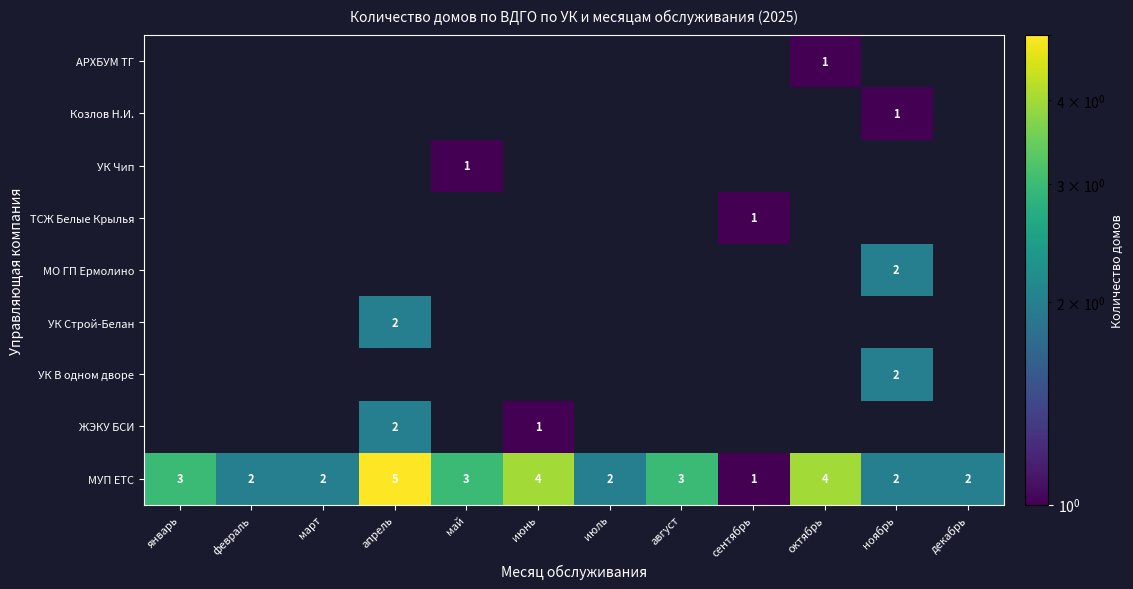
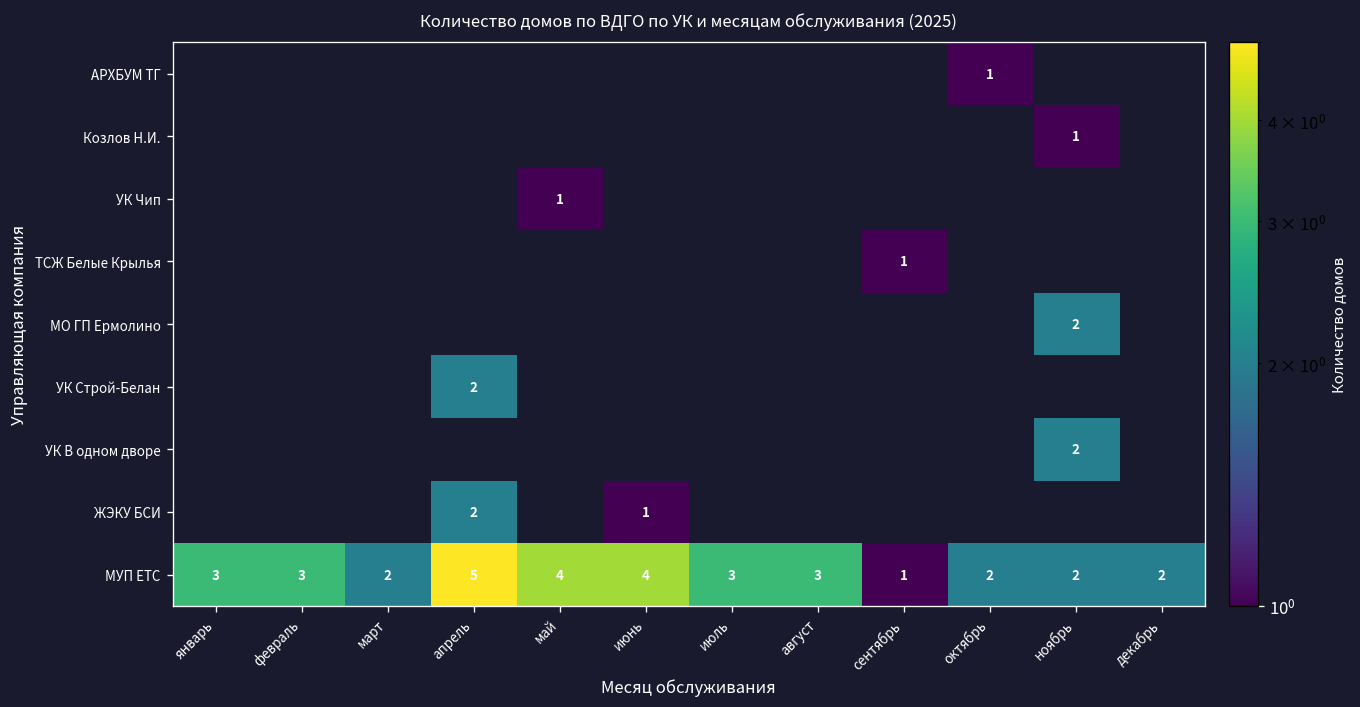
МУП ЕТС, февраль: 2 -> 3
МУП ЕТС, май: 3 -> 4
МУП ЕТС, июль: 2 -> 3
МУП ЕТС, октябрь: 4 -> 2
